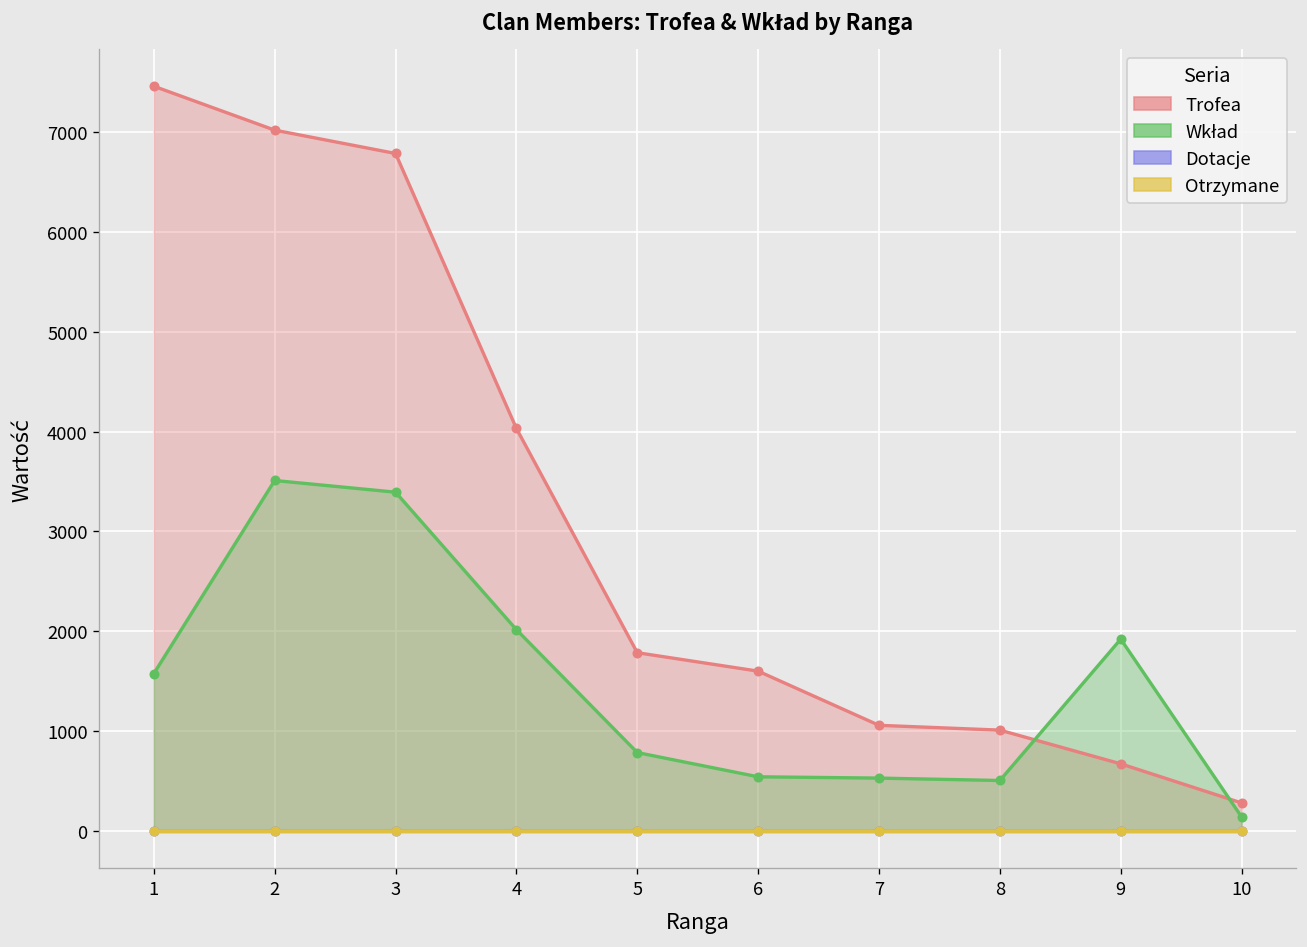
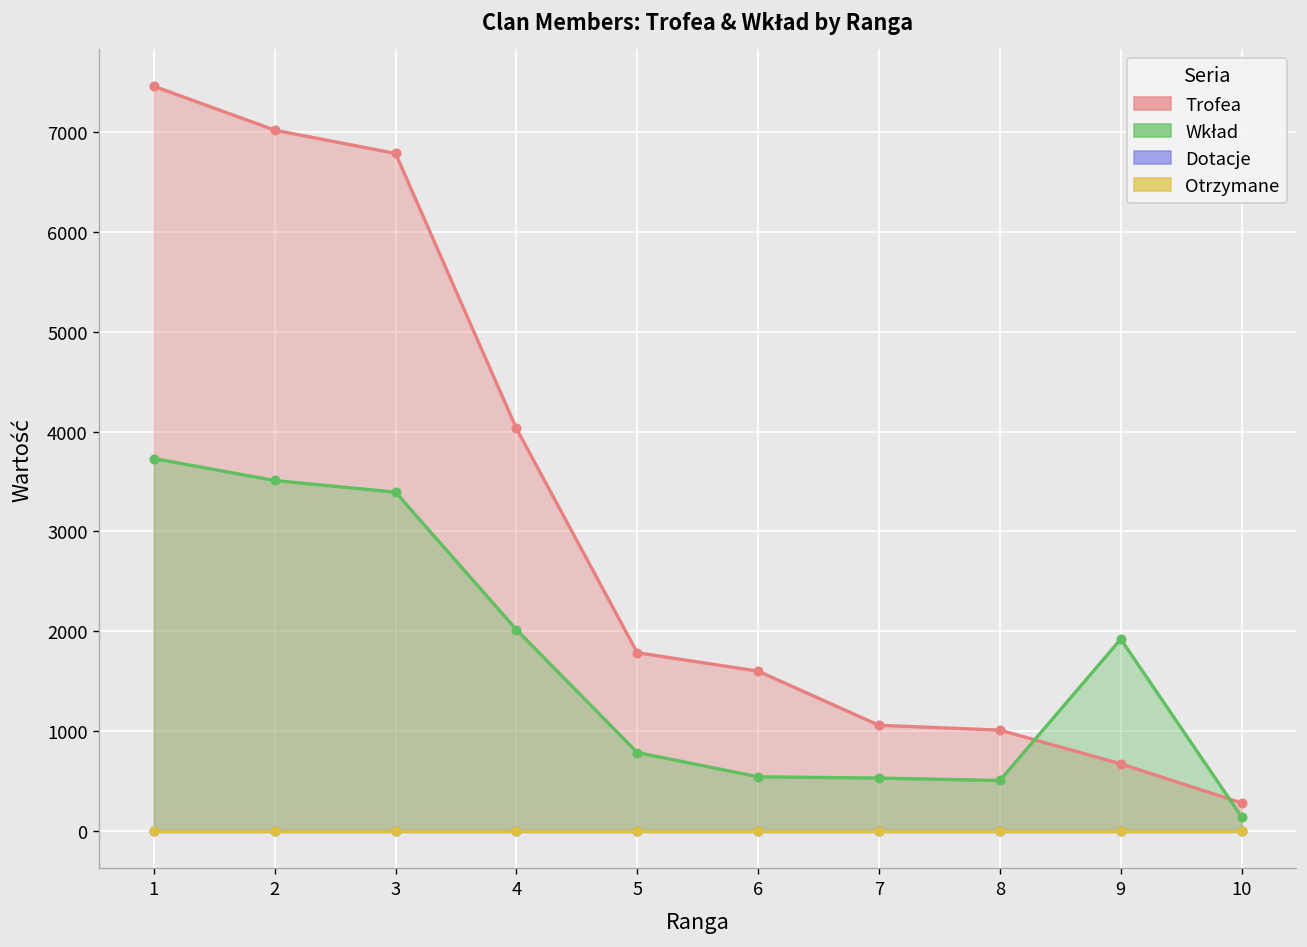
Wkład, 1: 1600 -> 3700
